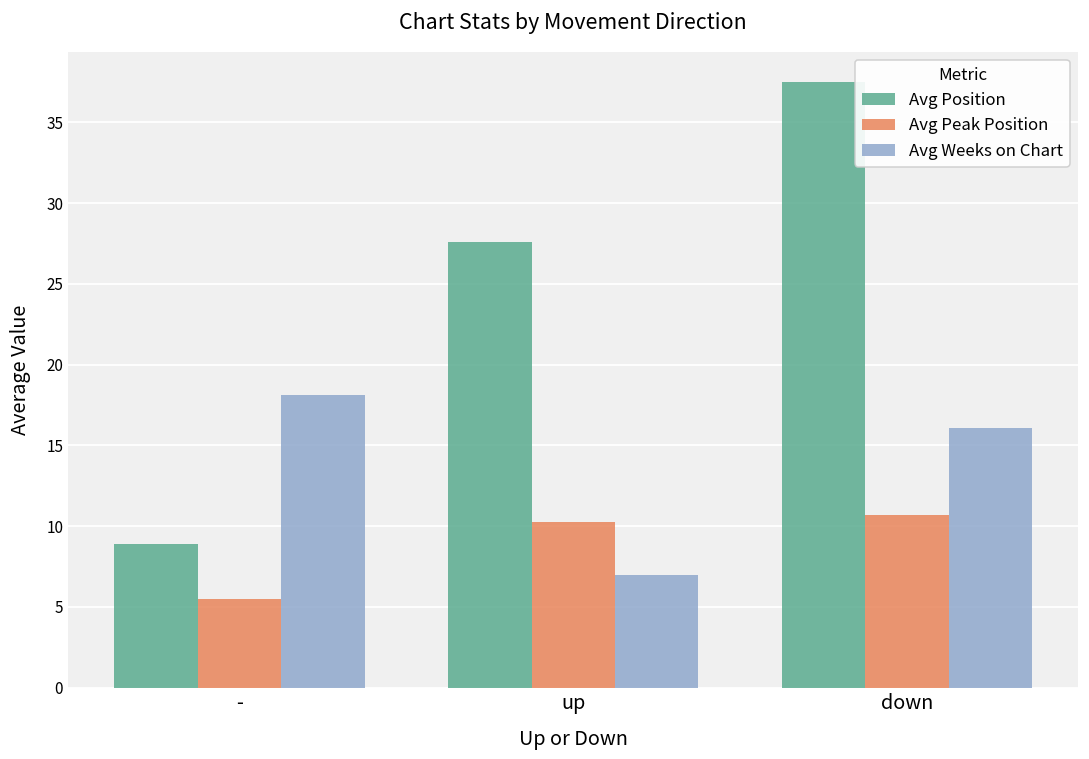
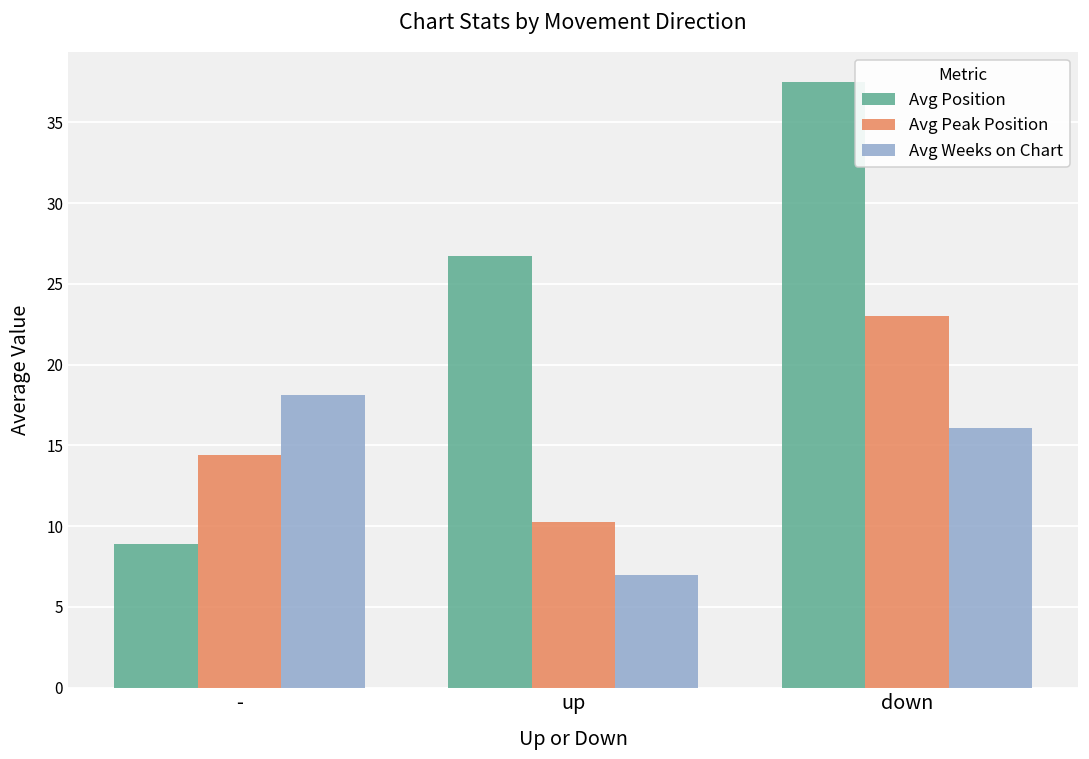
Avg Peak Position, -: 5.5 -> 14.4
Avg Position, up: 27.6 -> 26.8
Avg Peak Position, down: 10.7 -> 23.0
